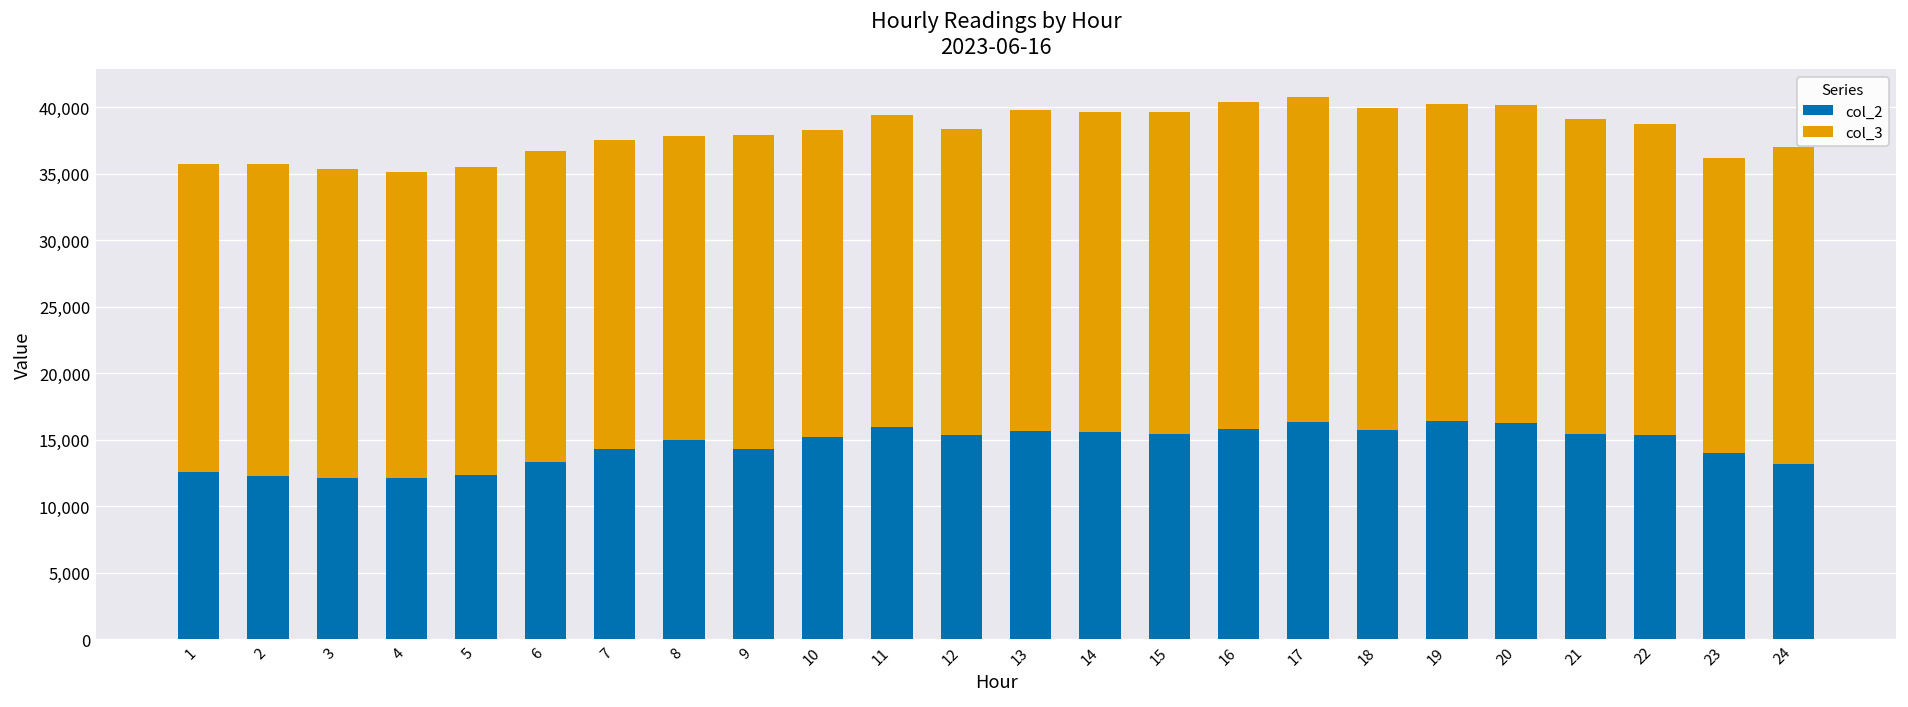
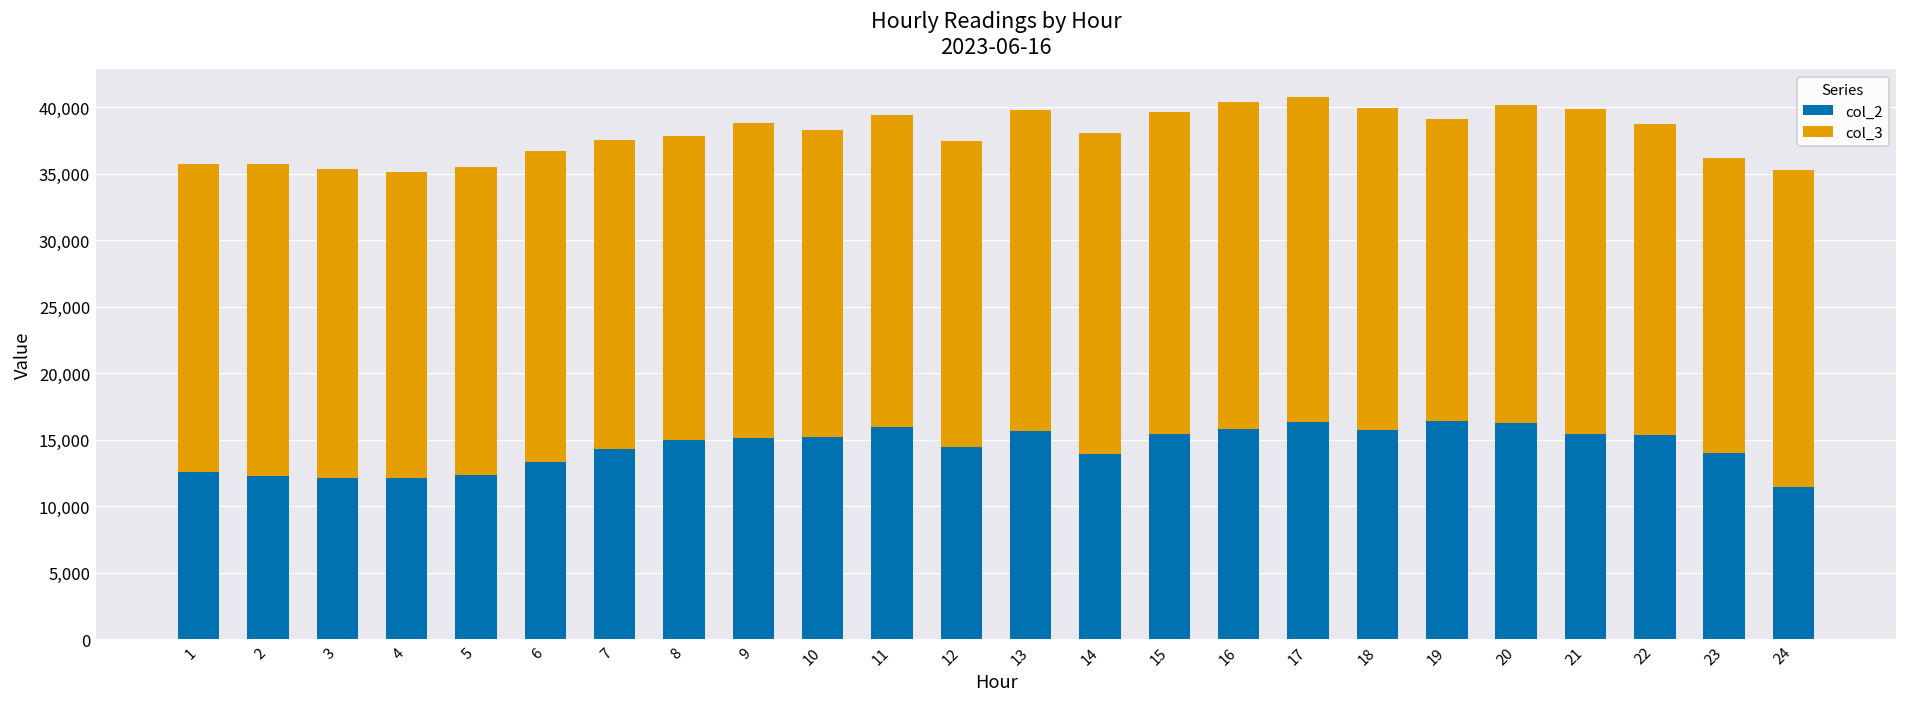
col_2, 9: 14,300 -> 15,200
col_2, 12: 15,400 -> 14,400
col_2, 14: 15,500 -> 14,000
col_3, 19: 23,800 -> 22,700
col_3, 21: 23,700 -> 24,400
col_2, 24: 13,200 -> 11,500
